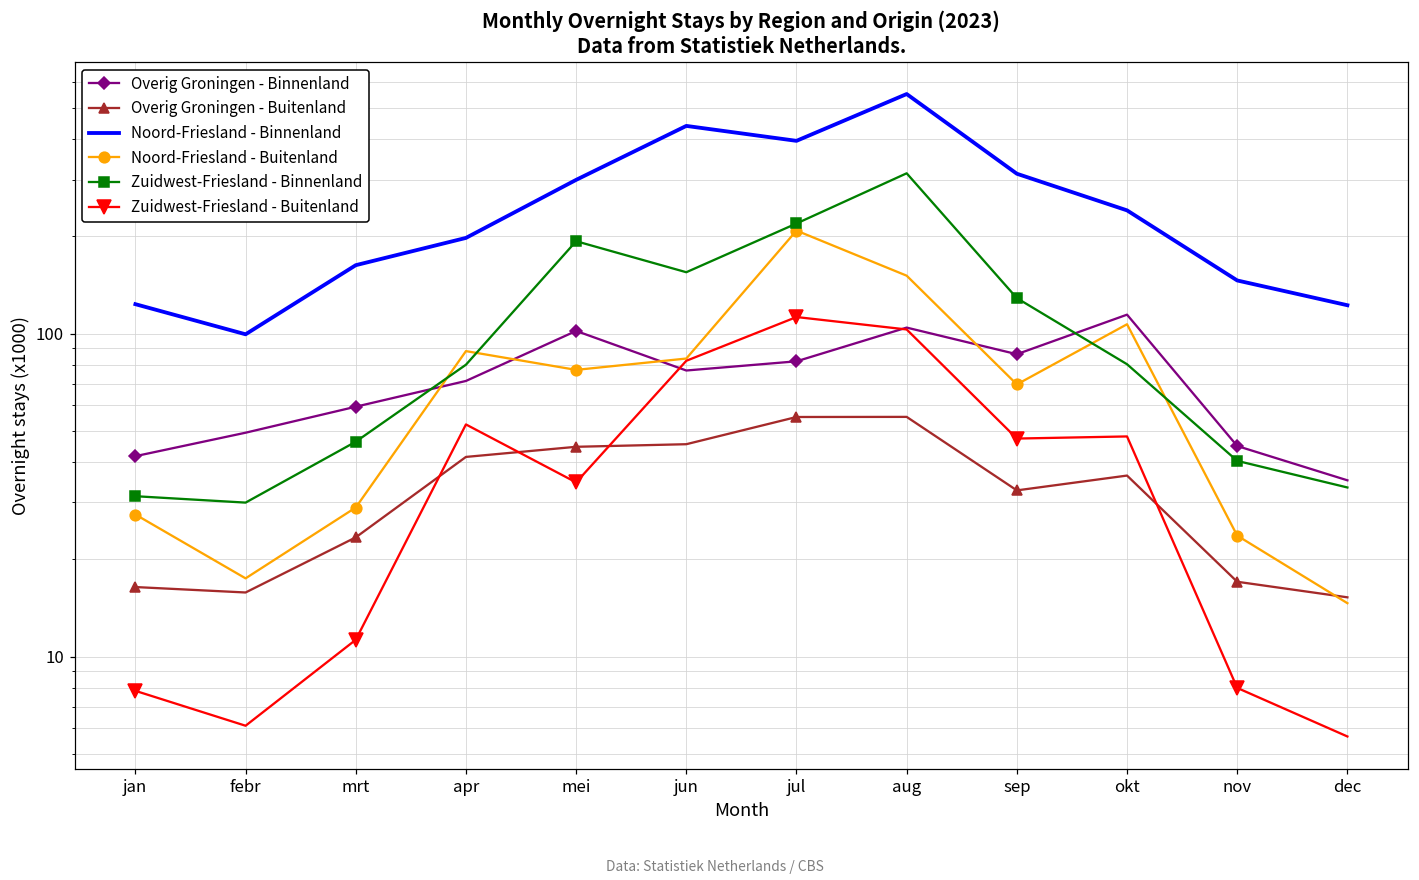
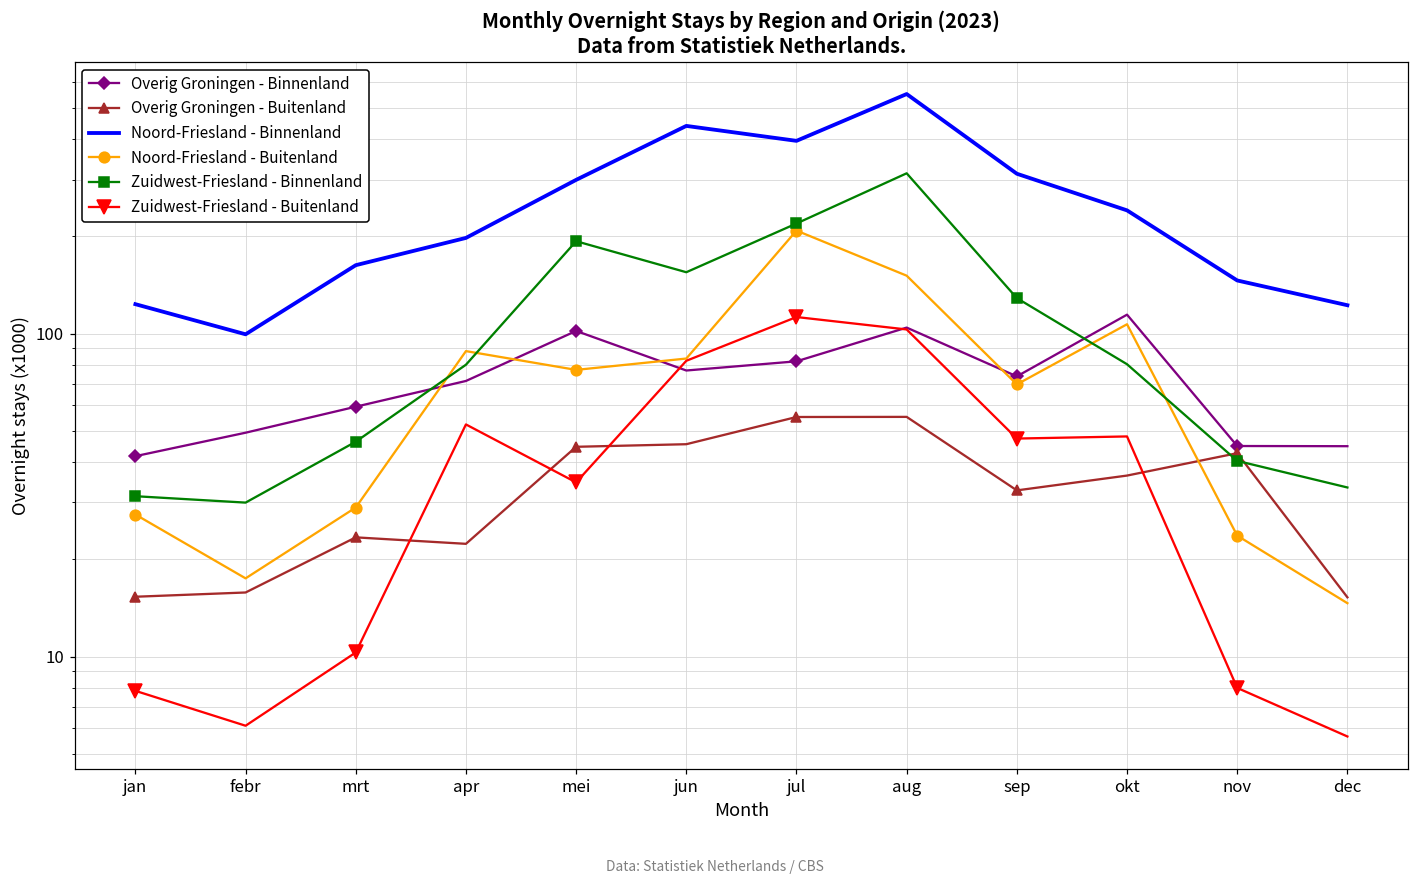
Overig Groningen - Buitenland, jan: 16 -> 15
Zuidwest-Friesland - Buitenland, mrt: 11.3 -> 10.3
Overig Groningen - Buitenland, apr: 42 -> 22
Overig Groningen - Binnenland, sep: 86 -> 74
Overig Groningen - Buitenland, nov: 17 -> 43
Overig Groningen - Binnenland, dec: 35 -> 45
